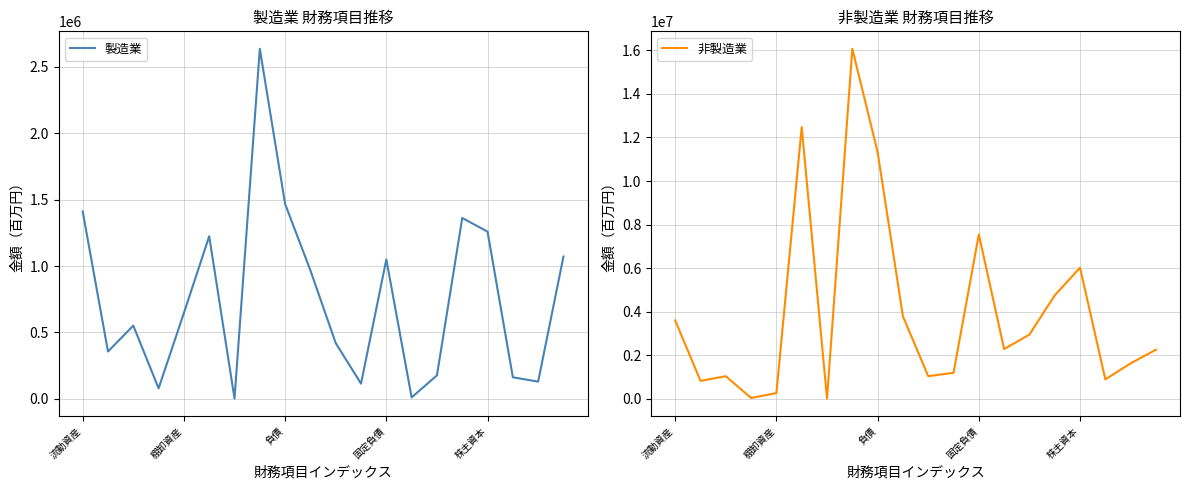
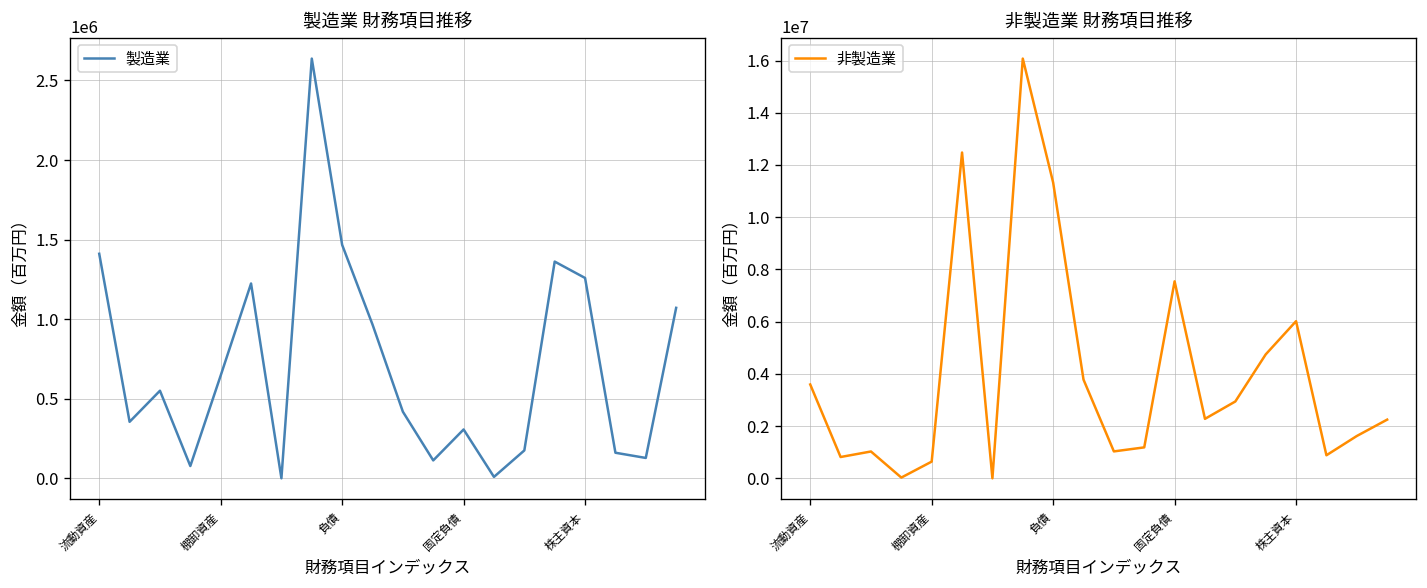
製造業 財務項目推移, 固定負債: 1050000 -> 310000
非製造業 財務項目推移, 棚卸資産: 300000 -> 600000
